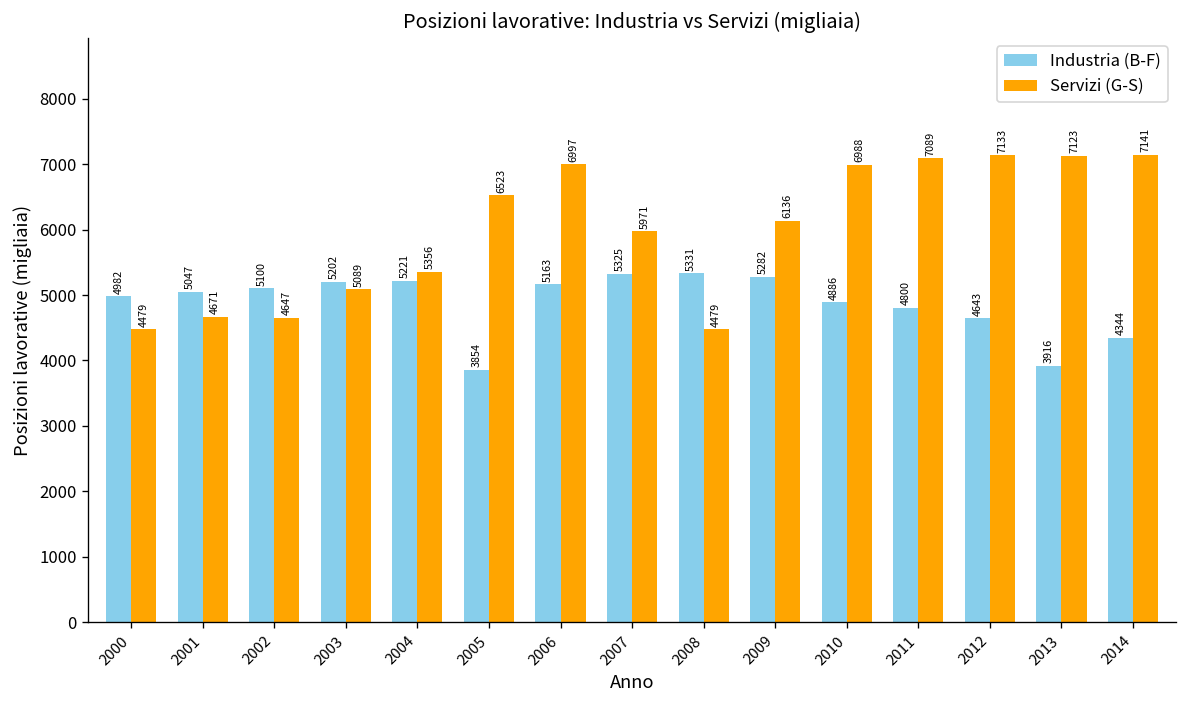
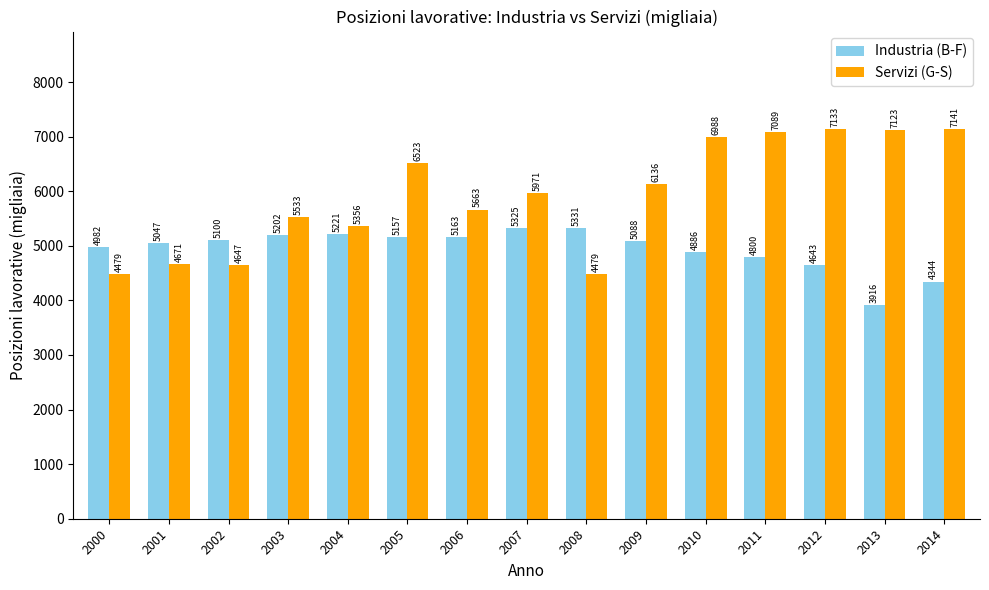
Servizi (G-S), 2003: 5089 -> 5533
Industria (B-F), 2005: 3854 -> 5157
Servizi (G-S), 2006: 6997 -> 5663
Industria (B-F), 2009: 5282 -> 5088
